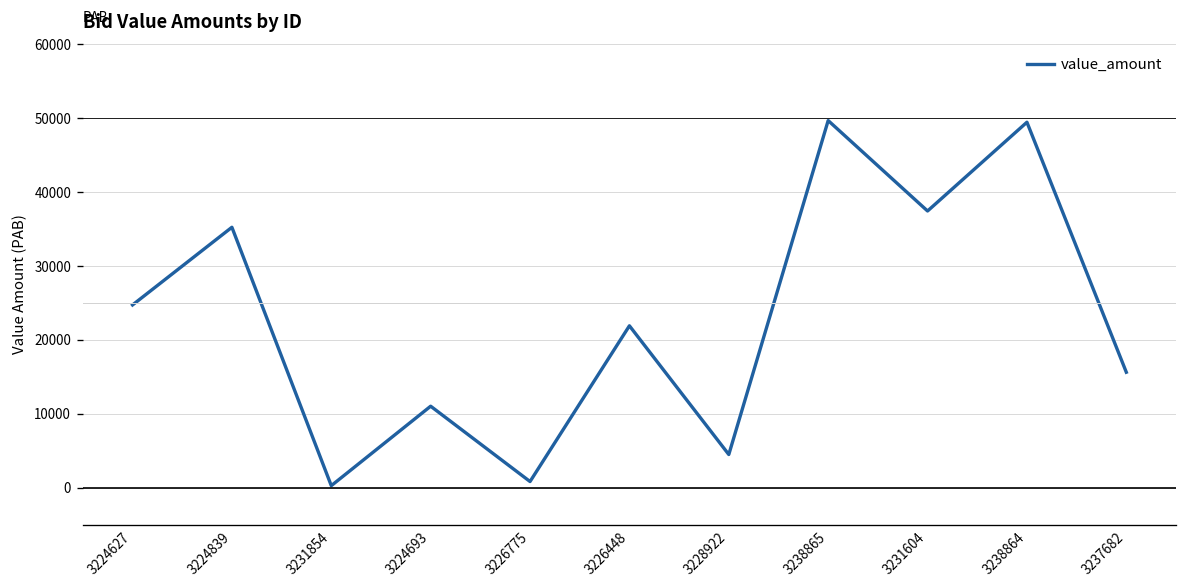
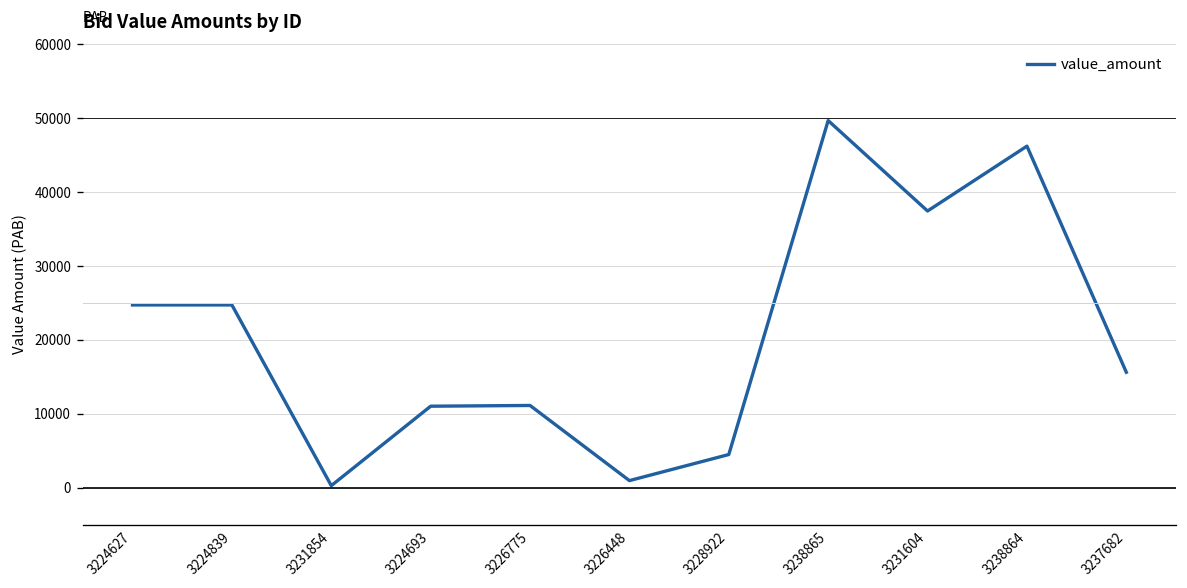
3224839: 35000 -> 25000
3226775: 1000 -> 11000
3226448: 22000 -> 1000
3238864: 49000 -> 46000
